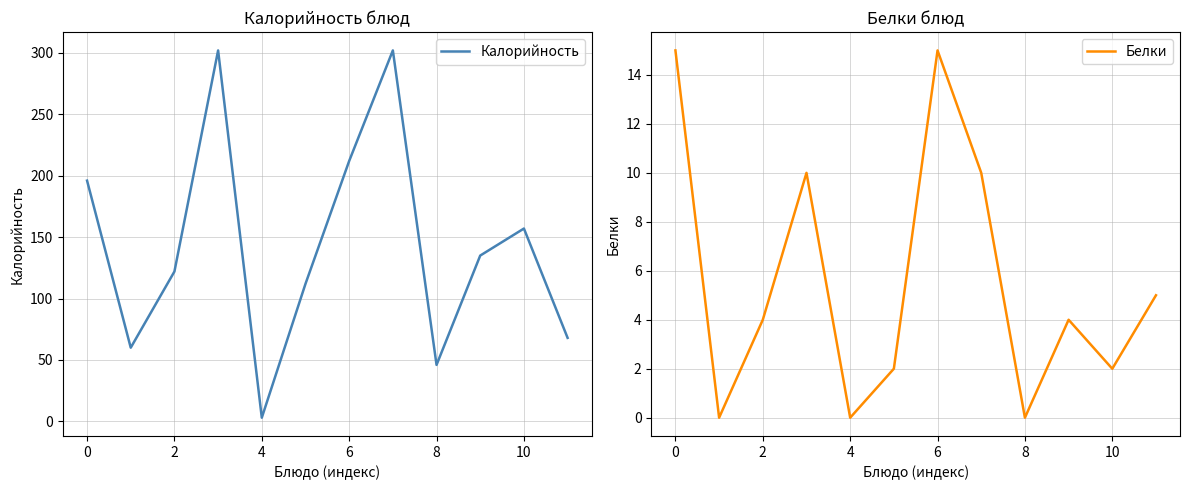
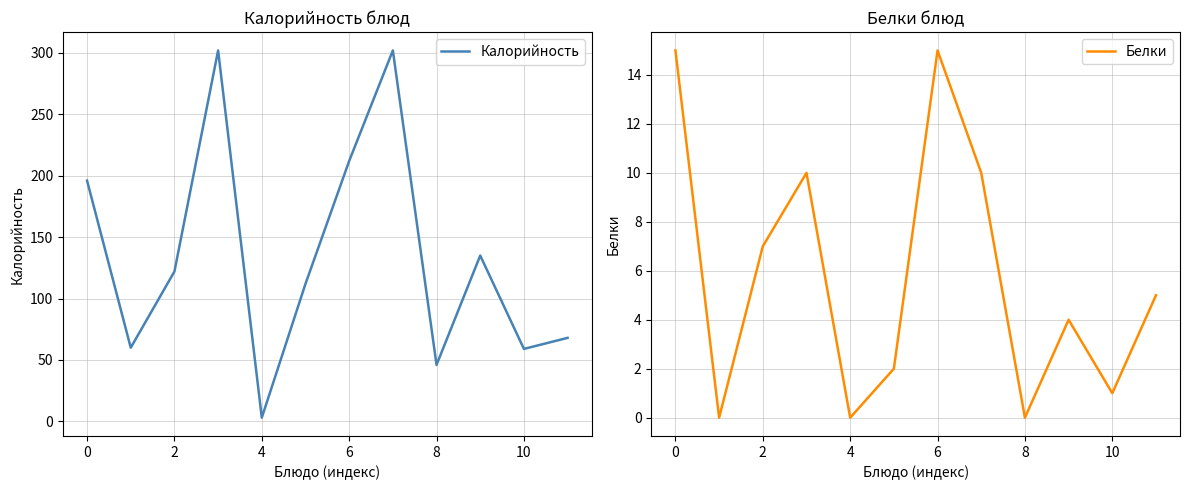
Калорийность блюд, 10: 157 -> 59
Белки блюд, 2: 4 -> 7
Белки блюд, 10: 2 -> 1
